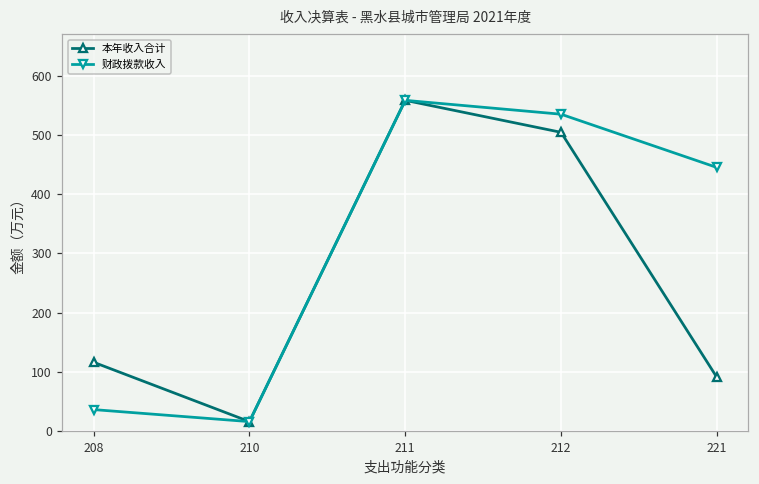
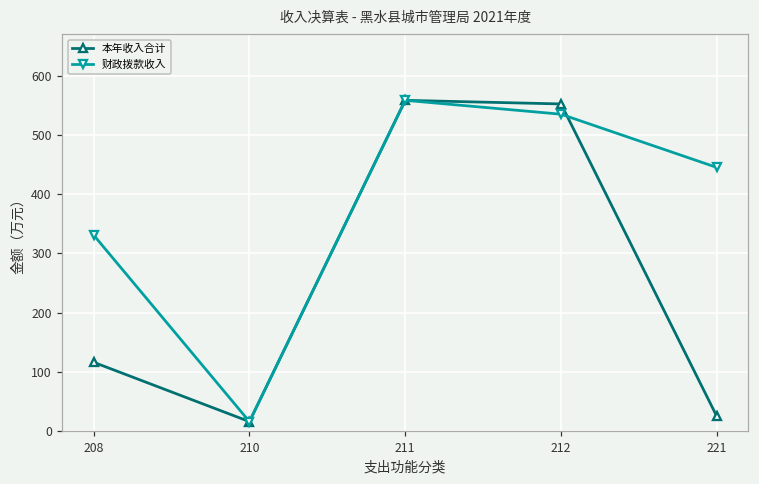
财政拨款收入, 208: 40 -> 330
本年收入合计, 212: 500 -> 550
本年收入合计, 221: 90 -> 20
